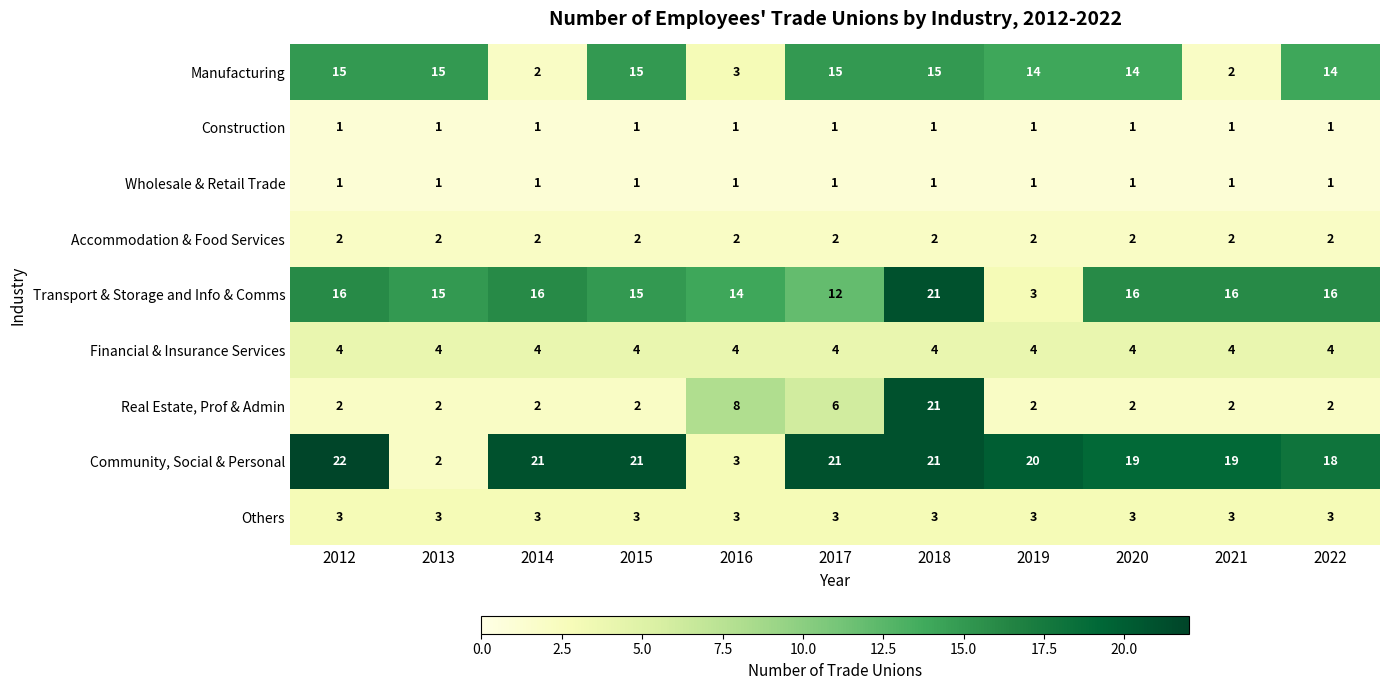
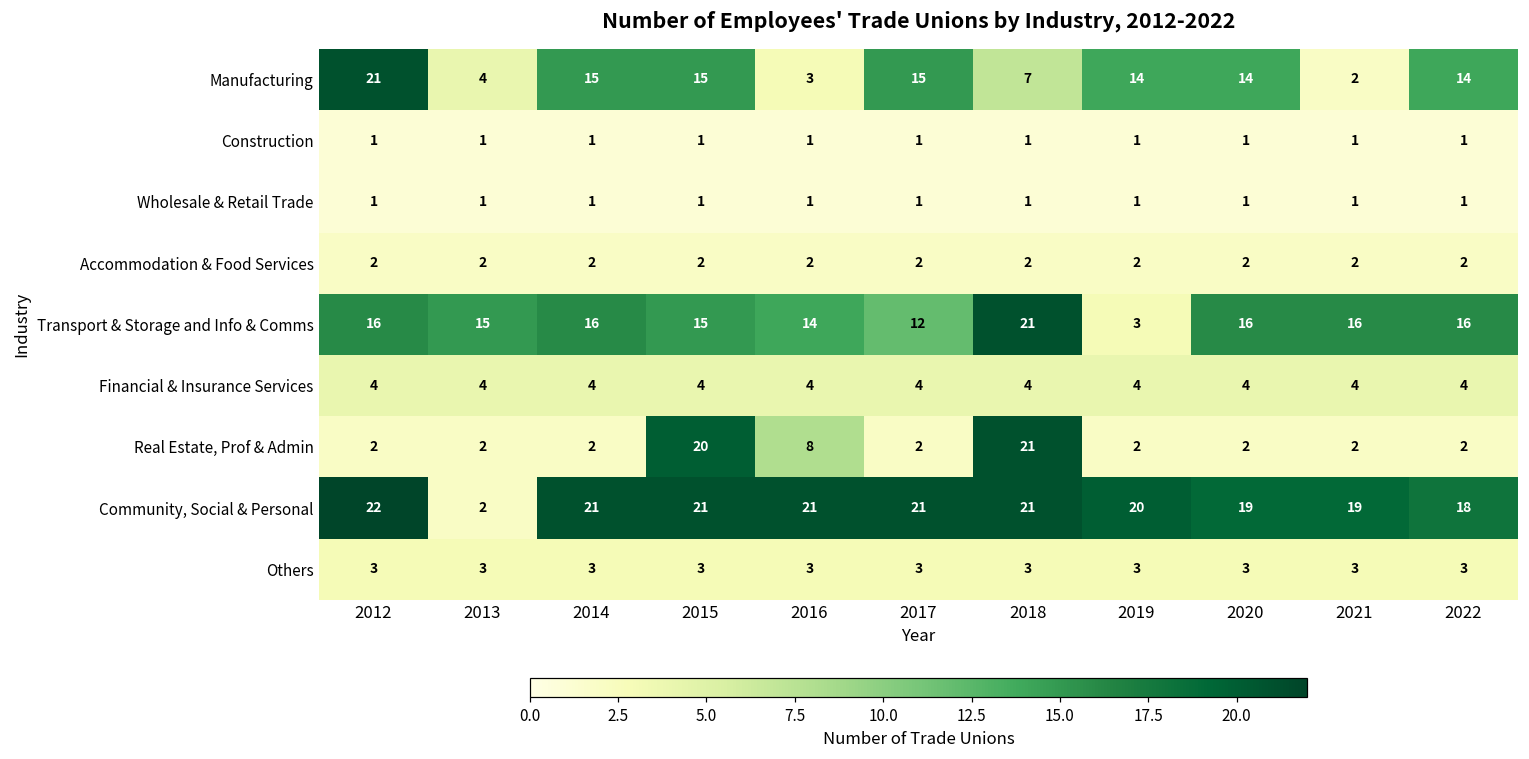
Manufacturing, 2012: 15 -> 21
Manufacturing, 2013: 15 -> 4
Manufacturing, 2014: 2 -> 15
Manufacturing, 2018: 15 -> 7
Real Estate, Prof & Admin, 2015: 2 -> 20
Real Estate, Prof & Admin, 2017: 6 -> 2
Community, Social & Personal, 2016: 3 -> 21
